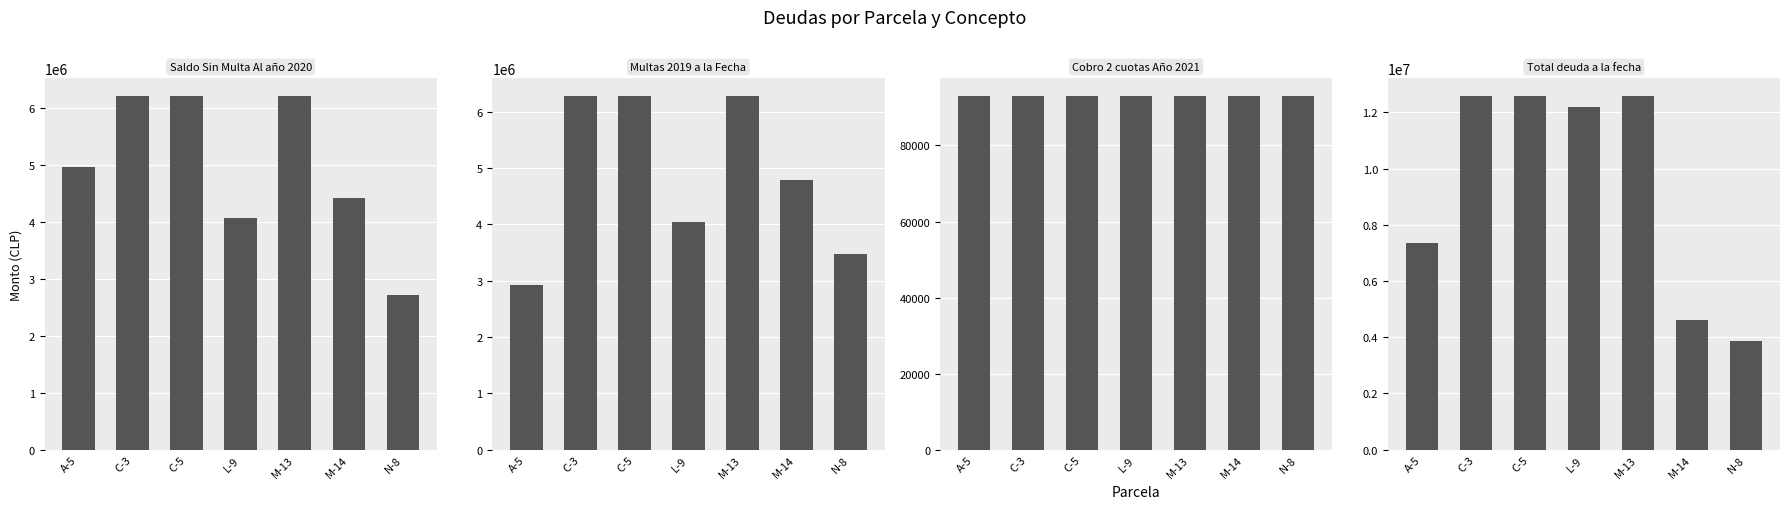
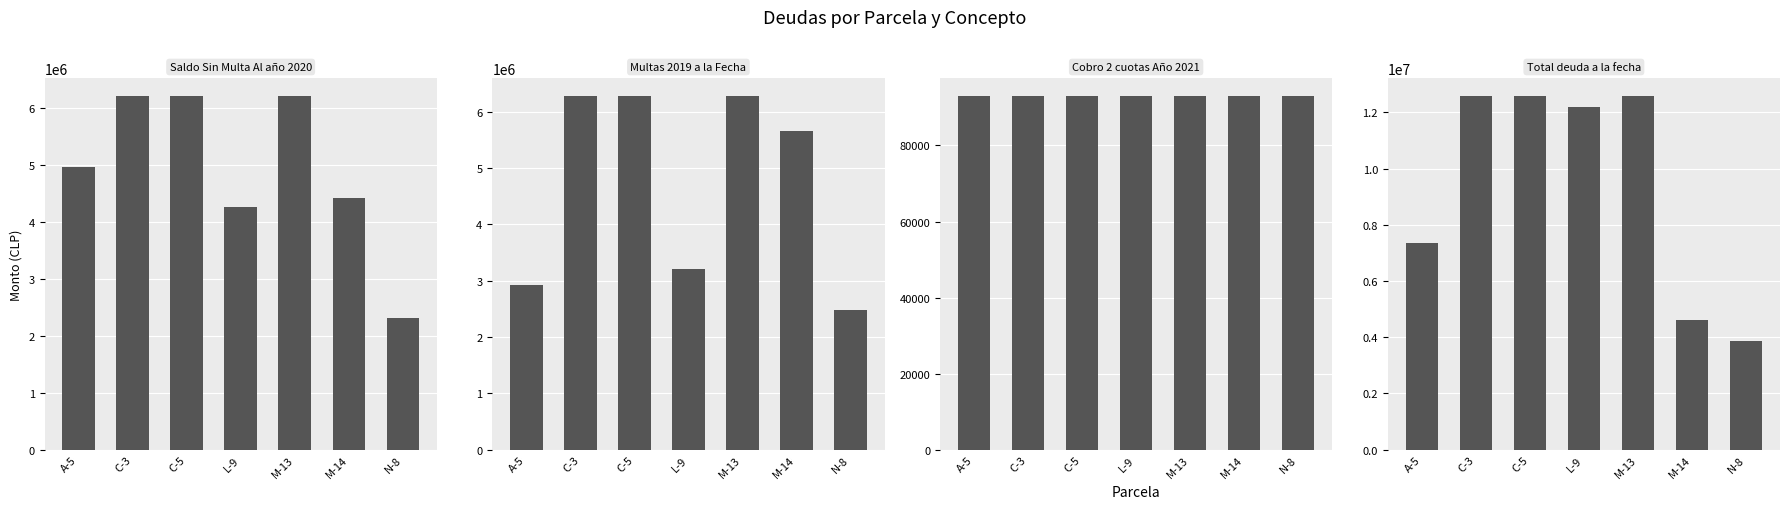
Saldo Sin Multa Al año 2020, L-9: 4100000 -> 4300000
Saldo Sin Multa Al año 2020, N-8: 2700000 -> 2300000
Multas 2019 a la Fecha, L-9: 4000000 -> 3200000
Multas 2019 a la Fecha, M-14: 4800000 -> 5700000
Multas 2019 a la Fecha, N-8: 3500000 -> 2500000
